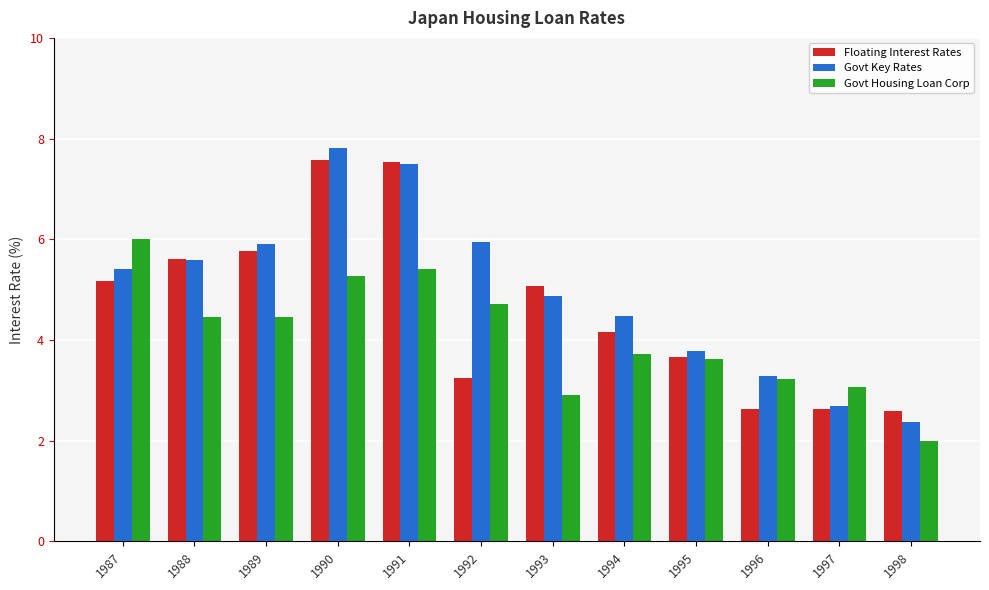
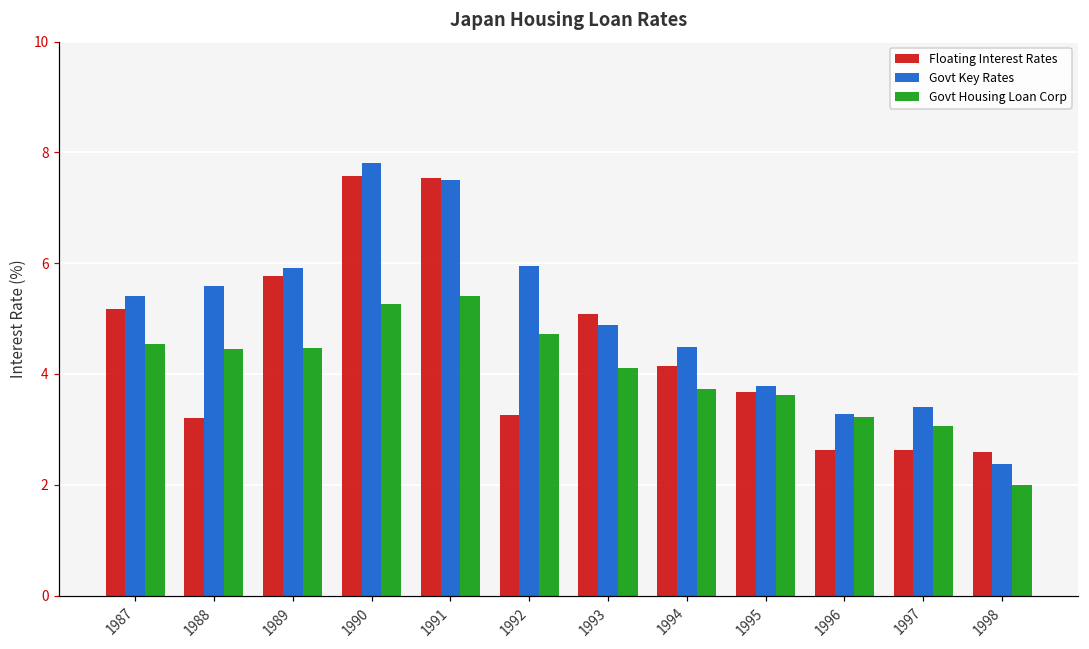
Govt Housing Loan Corp, 1987: 6.0 -> 4.5
Floating Interest Rates, 1988: 5.6 -> 3.2
Govt Housing Loan Corp, 1993: 2.9 -> 4.1
Govt Key Rates, 1997: 2.7 -> 3.4
